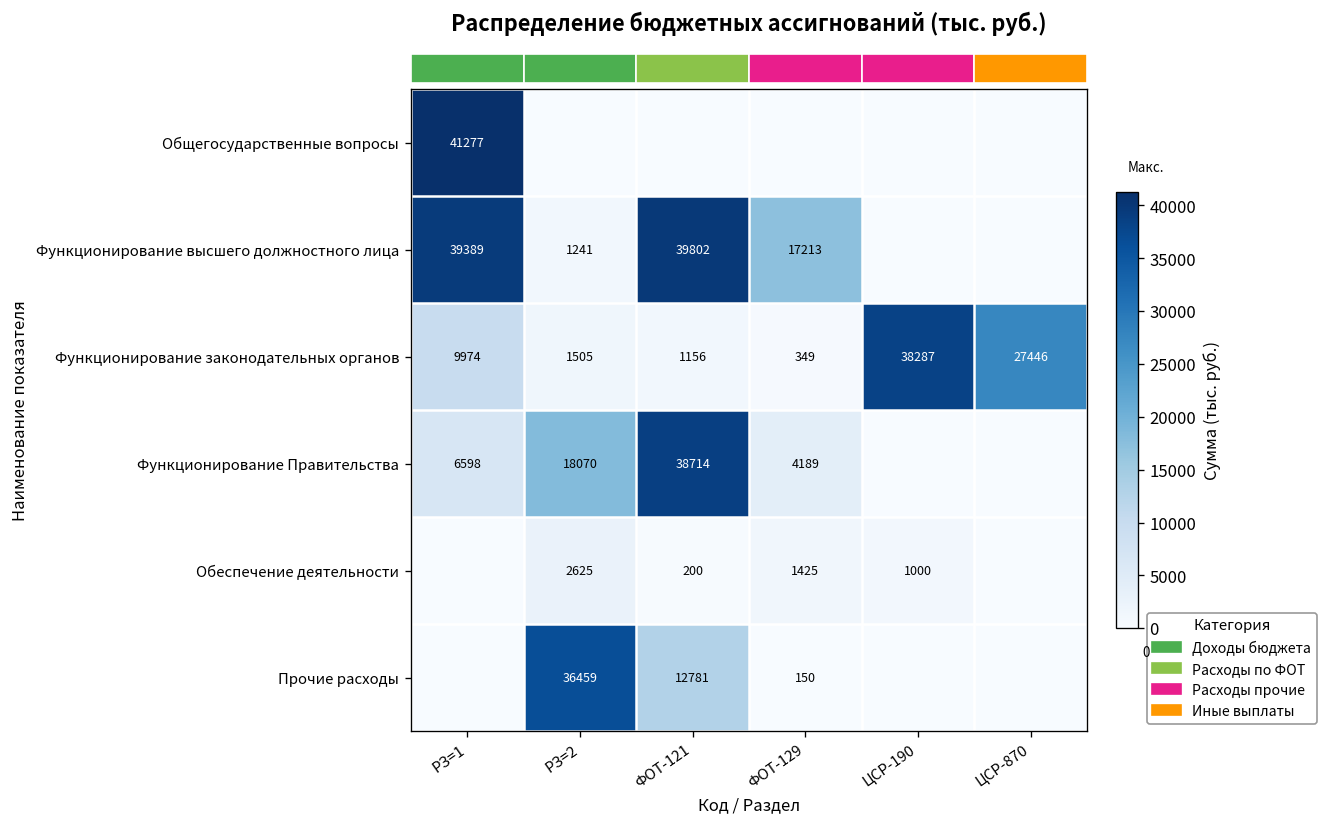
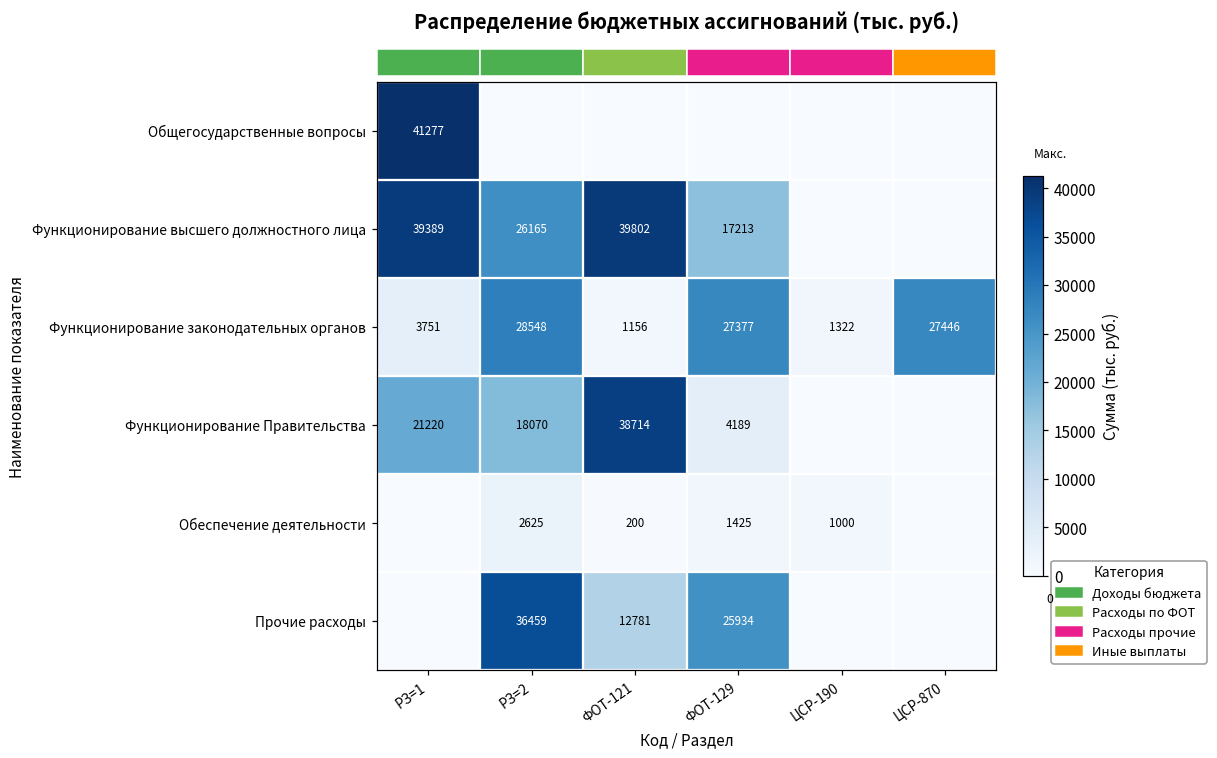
Функционирование высшего должностного лица, РЗ=2: 1241 -> 26165
Функционирование законодательных органов, РЗ=1: 9974 -> 3751
Функционирование законодательных органов, РЗ=2: 1505 -> 28548
Функционирование законодательных органов, ФОТ-129: 349 -> 27377
Функционирование законодательных органов, ЦСР-190: 38287 -> 1322
Функционирование Правительства, РЗ=1: 6598 -> 21220
Прочие расходы, ФОТ-129: 150 -> 25934
